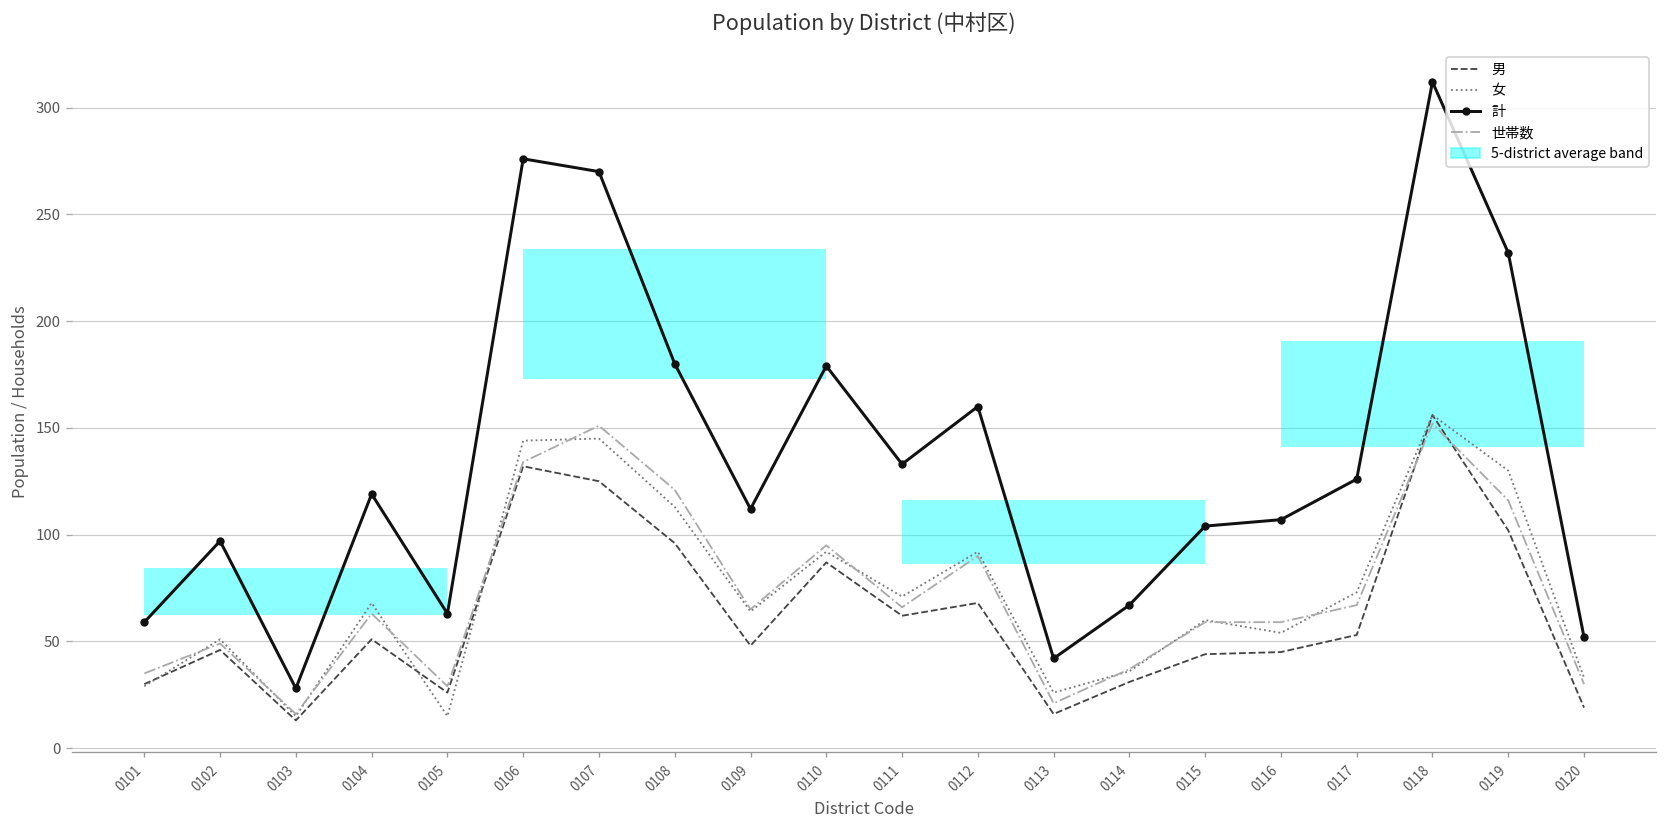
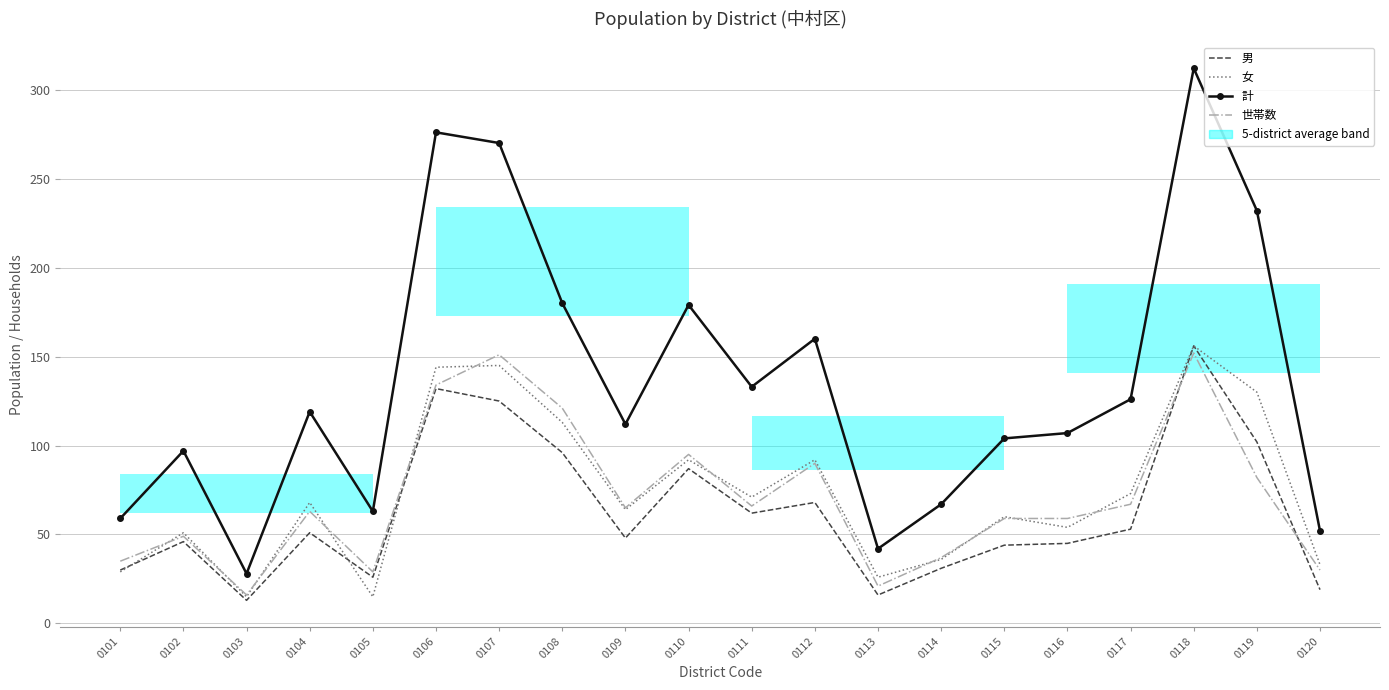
世帯数, 0119: 116 -> 82
